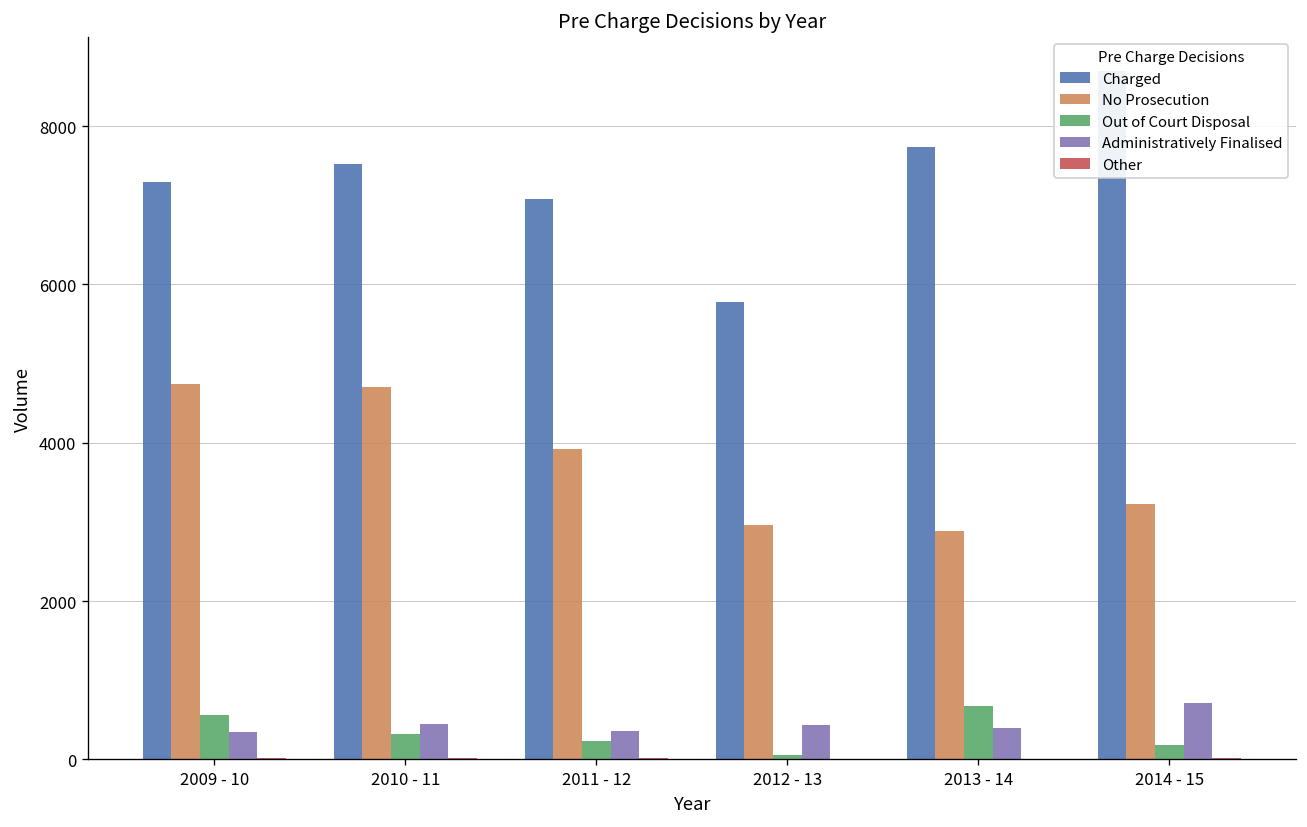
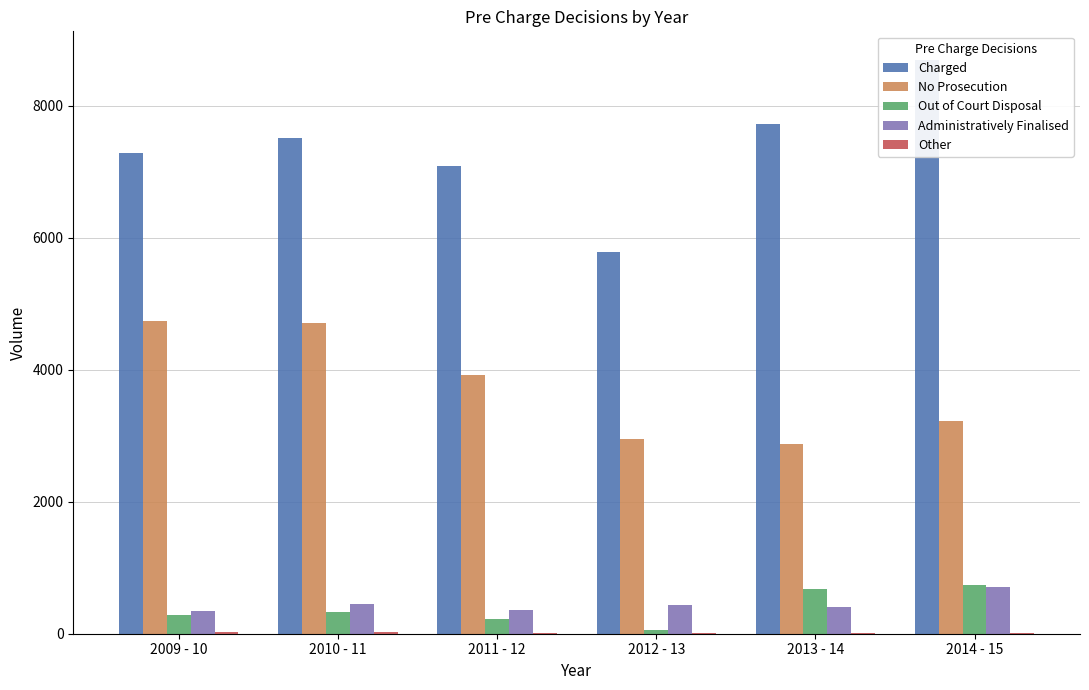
Out of Court Disposal, 2009 - 10: 600 -> 300
Out of Court Disposal, 2014 - 15: 200 -> 700
